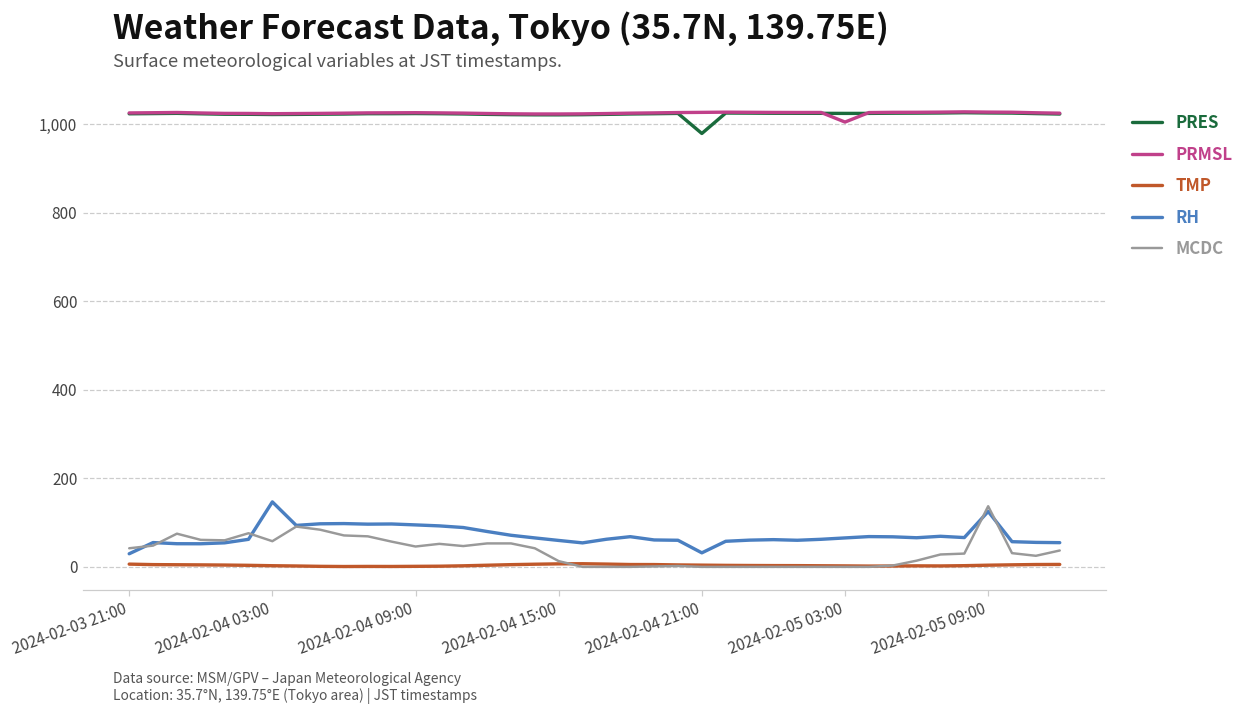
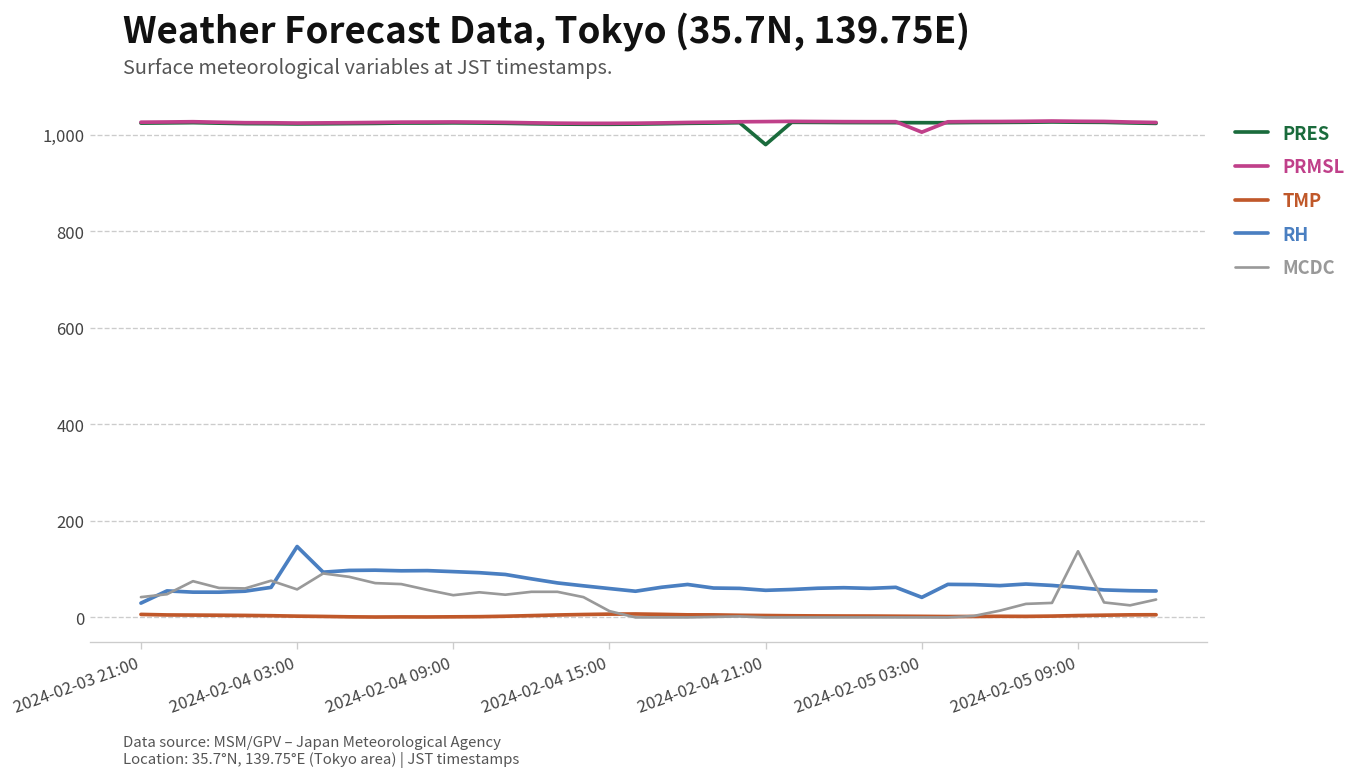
RH, 2024-02-04 21:00: 30 -> 60
RH, 2024-02-05 03:00: 70 -> 40
RH, 2024-02-05 09:00: 130 -> 60
